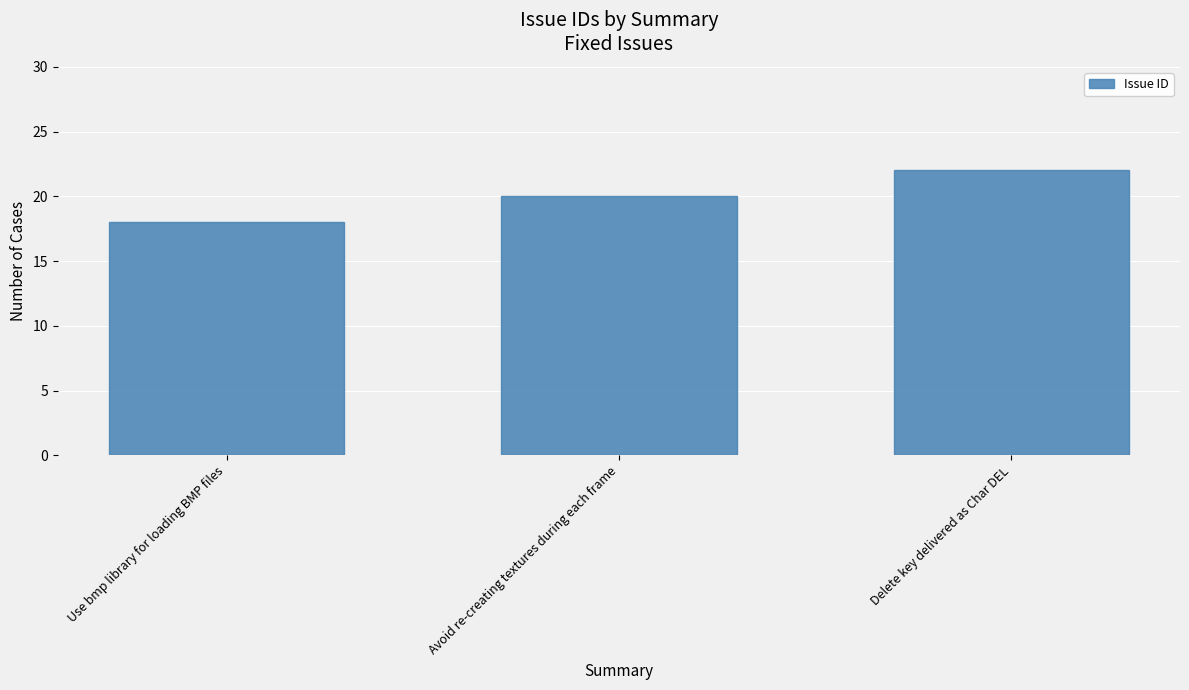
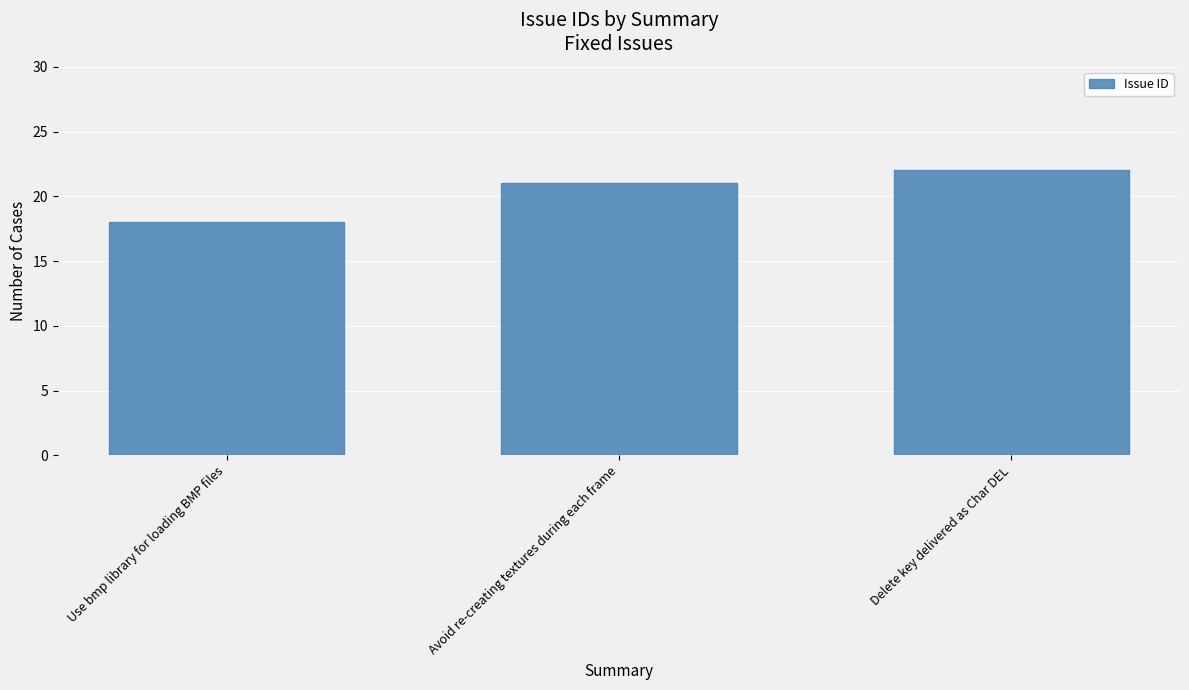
Avoid re-creating textures during each frame: 20 -> 21
